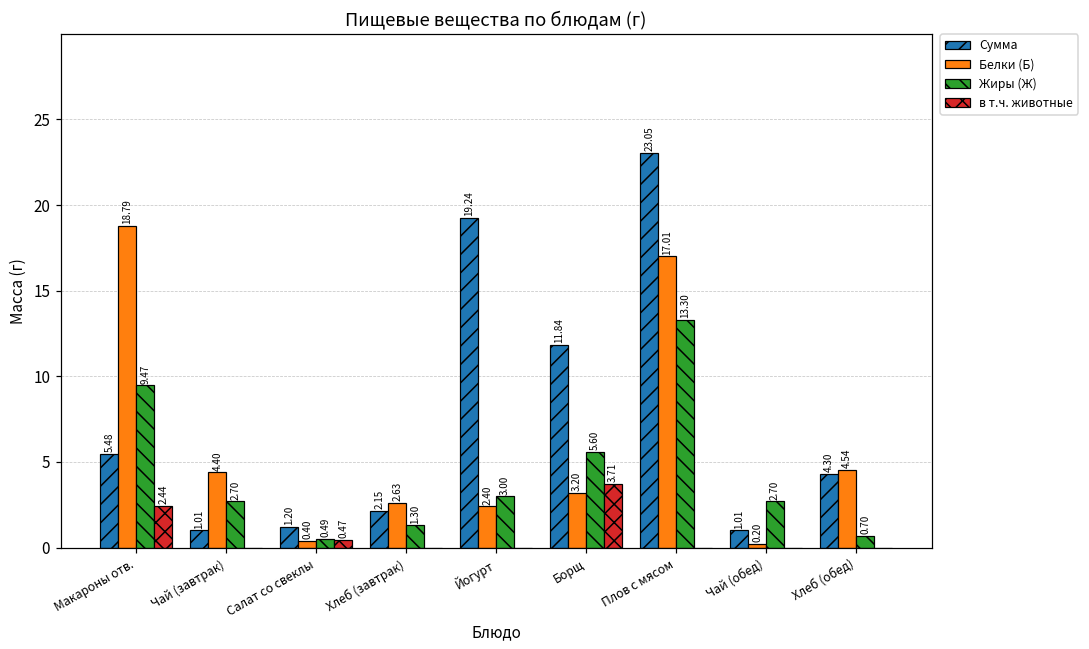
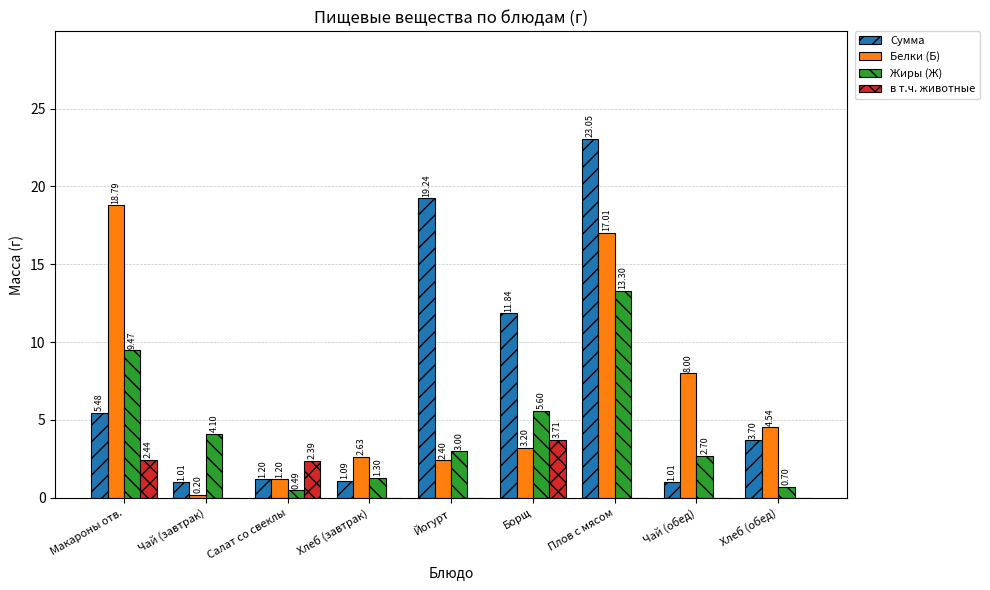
Белки (Б), Чай (завтрак): 4.40 -> 0.20
Жиры (Ж), Чай (завтрак): 2.70 -> 4.10
Белки (Б), Салат со свеклы: 0.40 -> 1.20
в т.ч. животные, Салат со свеклы: 0.47 -> 2.39
Сумма, Хлеб (завтрак): 2.15 -> 1.09
Белки (Б), Чай (обед): 0.20 -> 8.00
Сумма, Хлеб (обед): 4.30 -> 3.70
